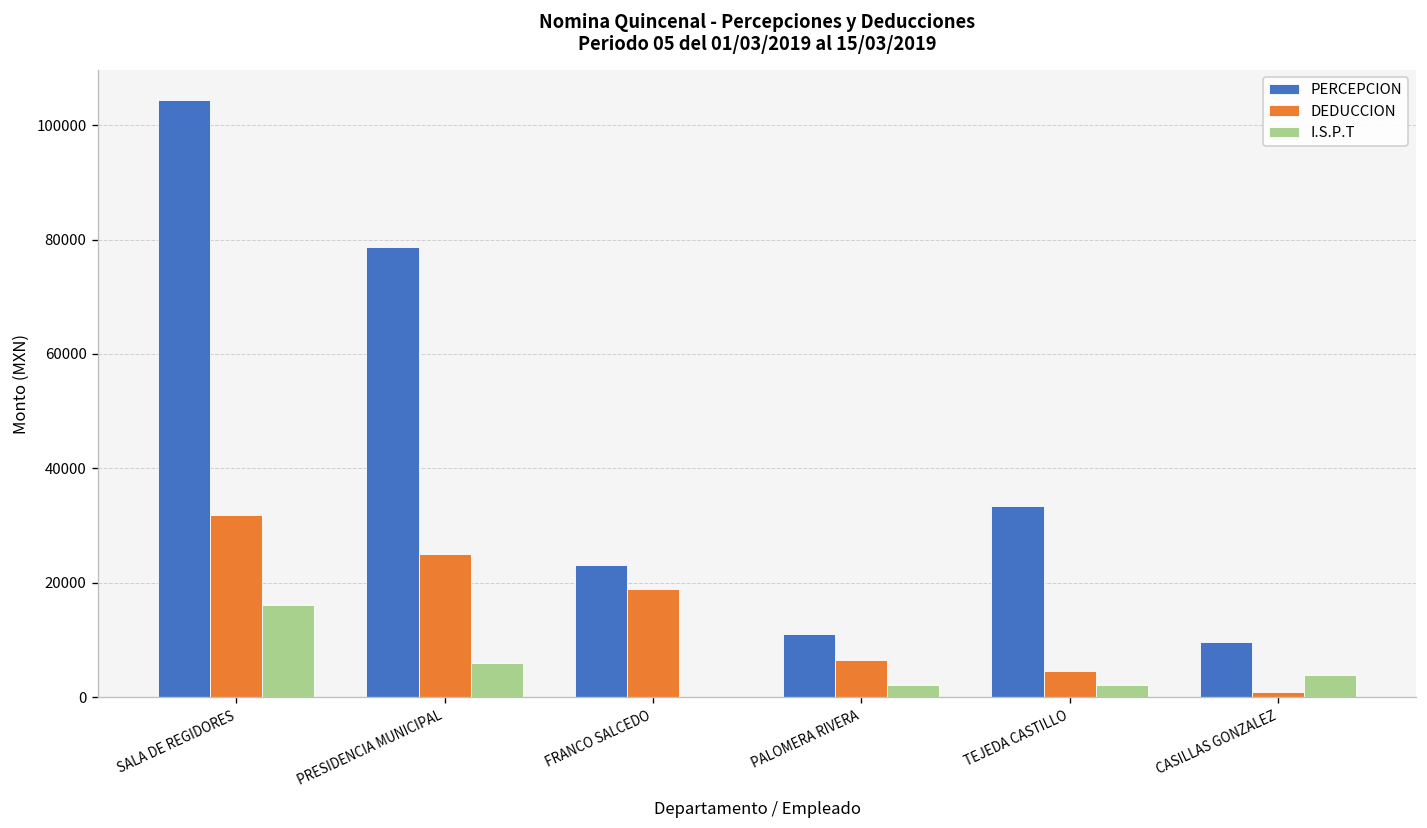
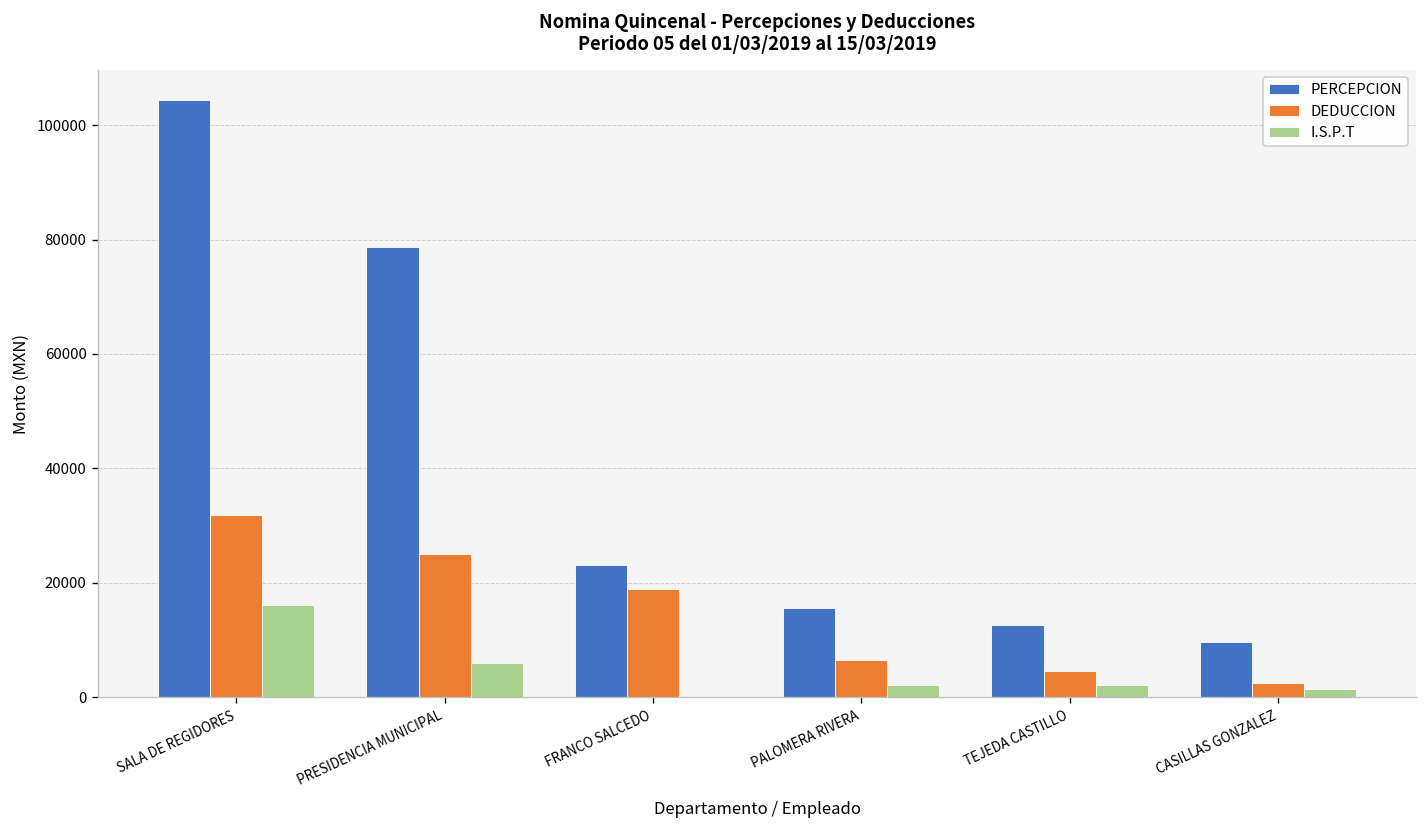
PERCEPCION, PALOMERA RIVERA: 11000 -> 16000
PERCEPCION, TEJEDA CASTILLO: 34000 -> 13000
DEDUCCION, CASILLAS GONZALEZ: 1000 -> 3000
I.S.P.T, CASILLAS GONZALEZ: 4000 -> 1000
